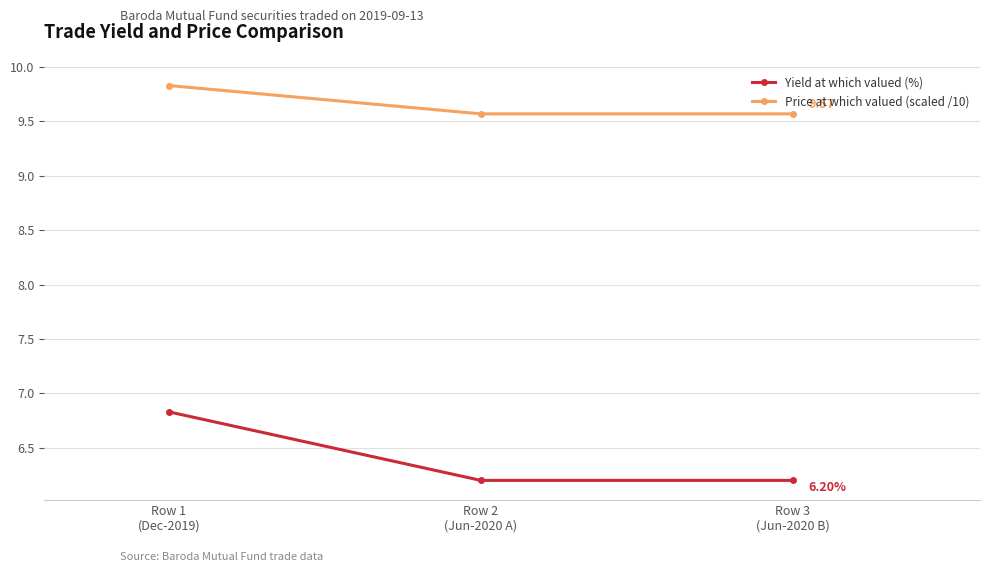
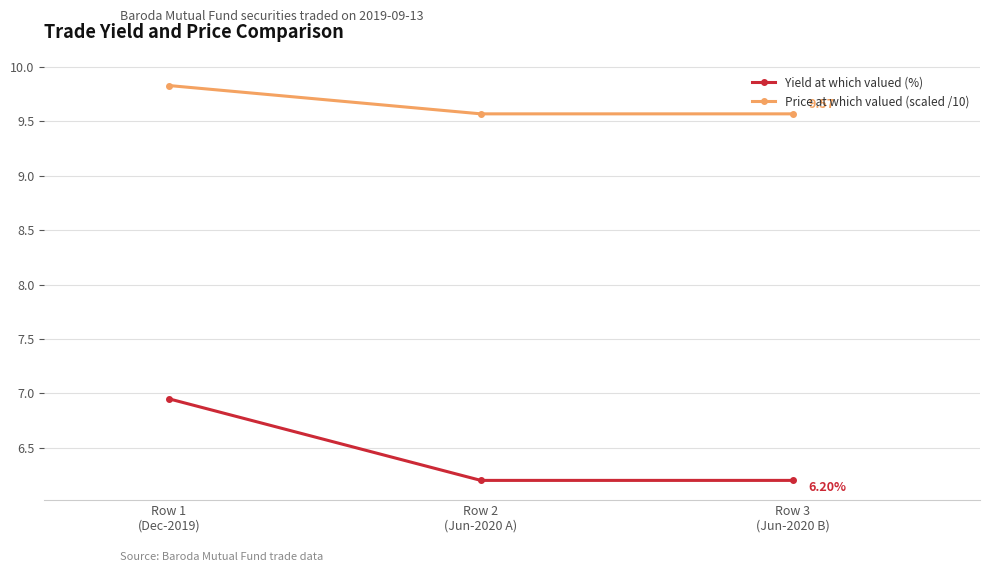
Yield at which valued (%), Row 1 (Dec-2019): 6.83 -> 6.95
